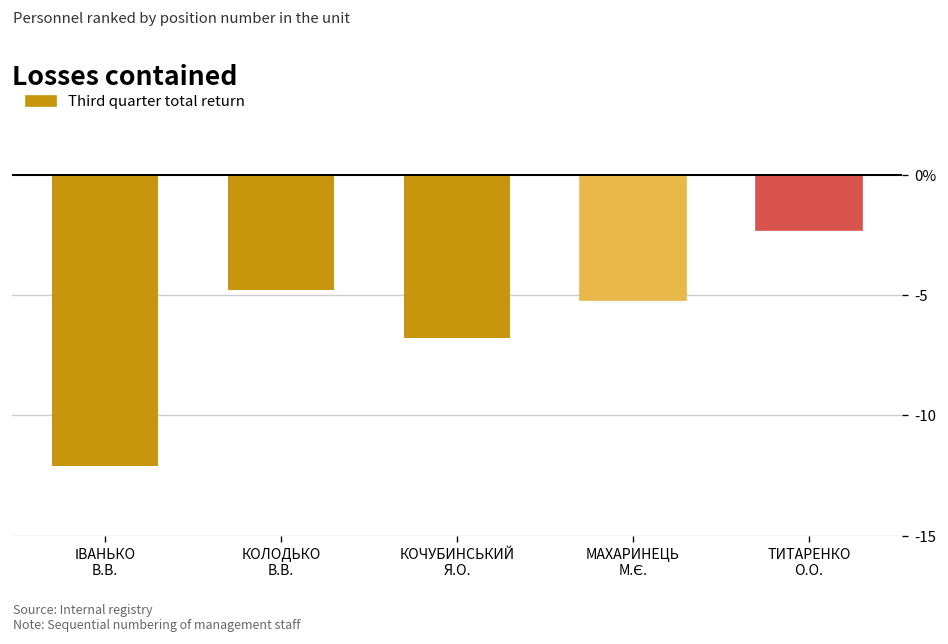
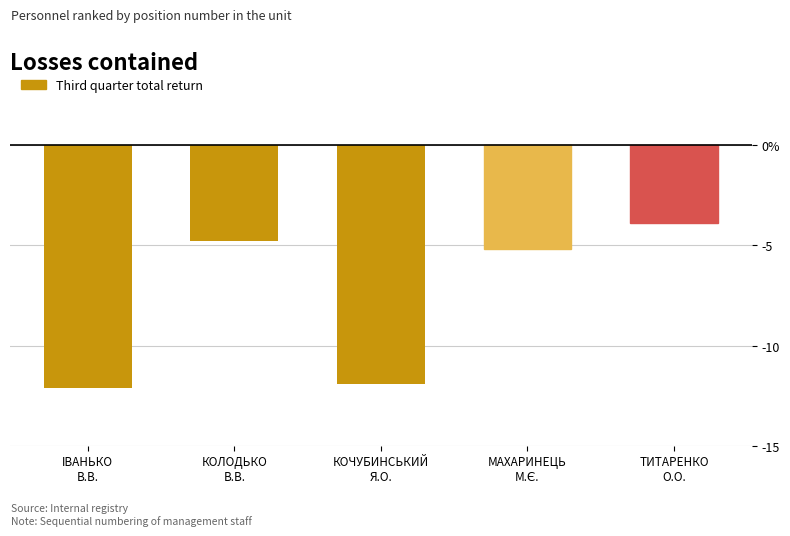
КОЧУБИНСЬКИЙ Я.О.: -6.8 -> -11.9
ТИТАРЕНКО О.О.: -2.3 -> -3.9
